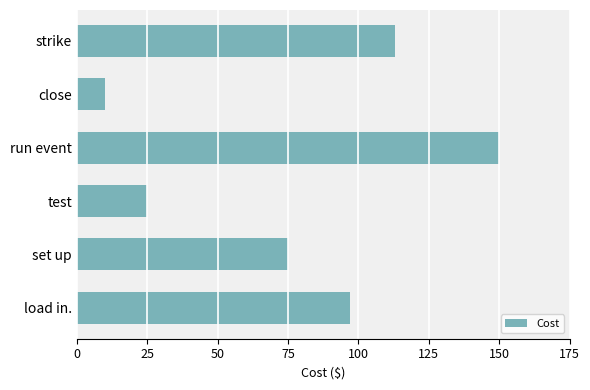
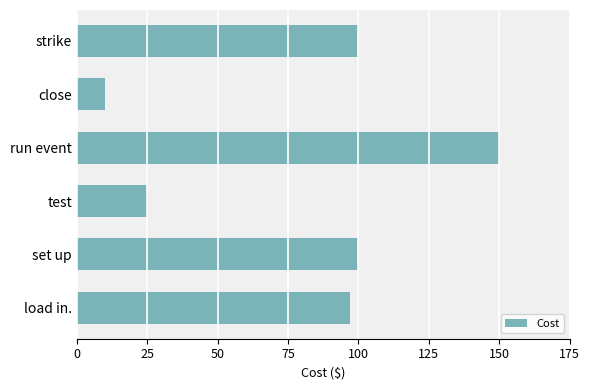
strike: 113 -> 100
set up: 75 -> 100
